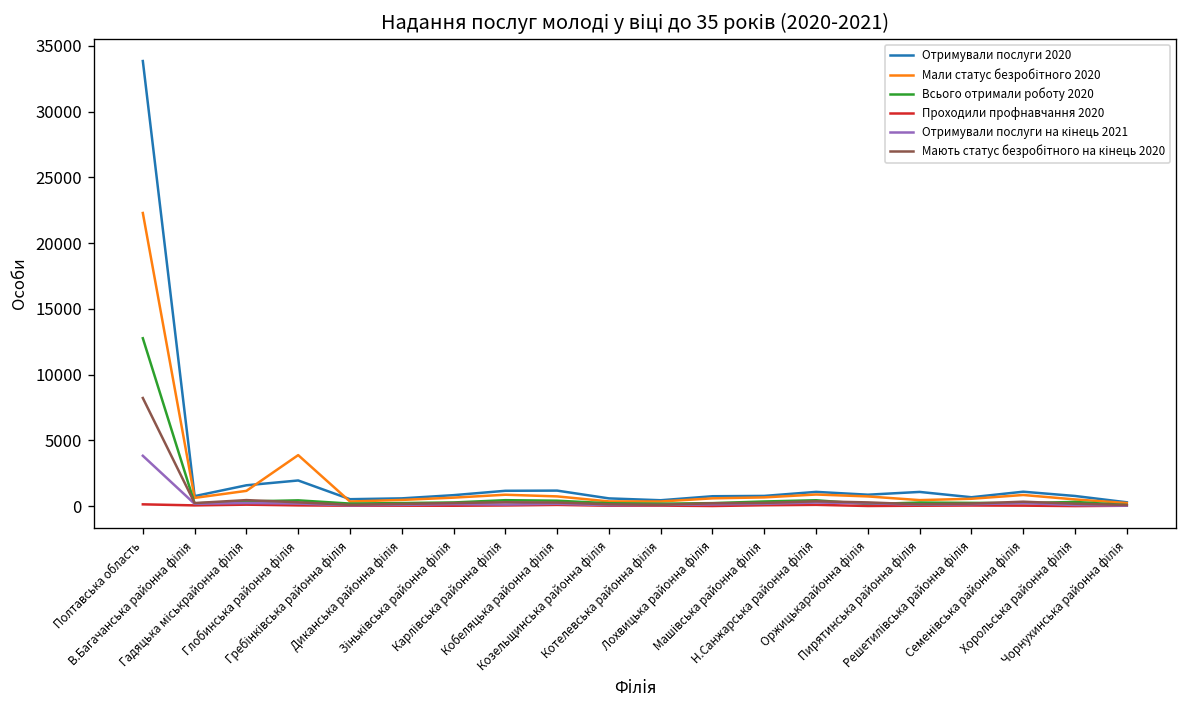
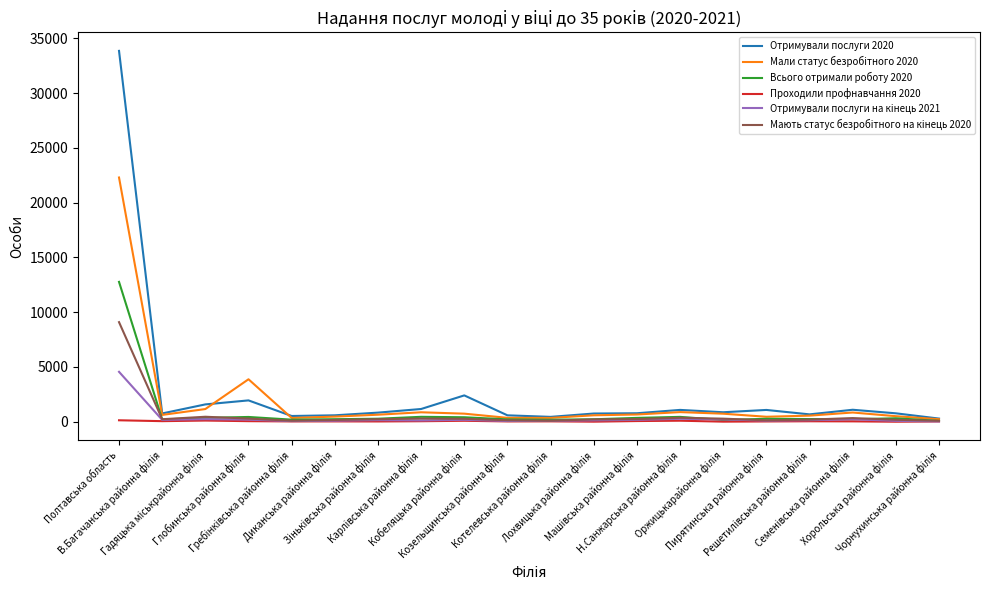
Отримували послуги на кінець 2021, Полтавська область: 3800 -> 4600
Мають статус безробітного на кінець 2020, Полтавська область: 8200 -> 9100
Отримували послуги 2020, Кобеляцька районна філія: 1200 -> 2400
